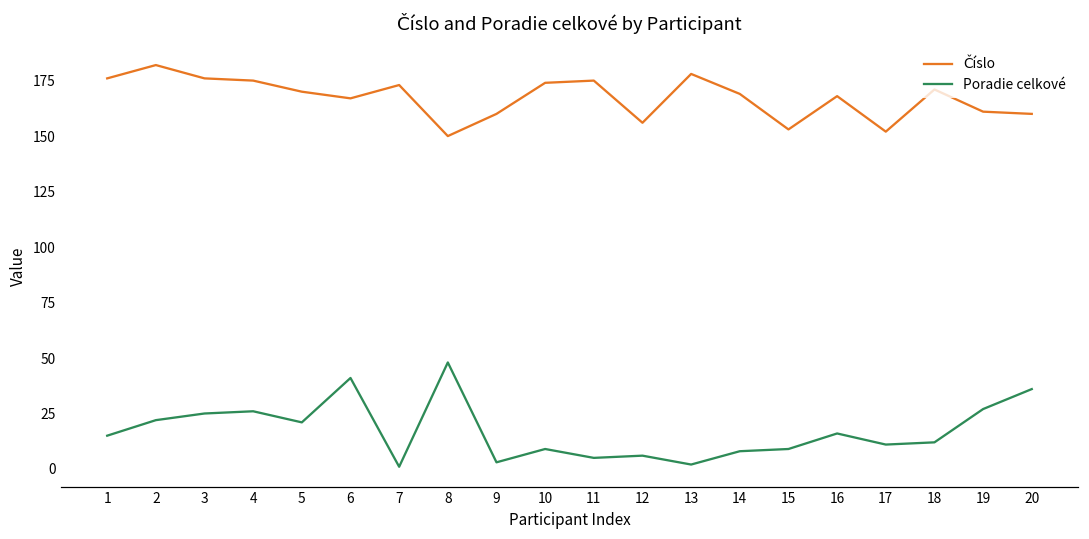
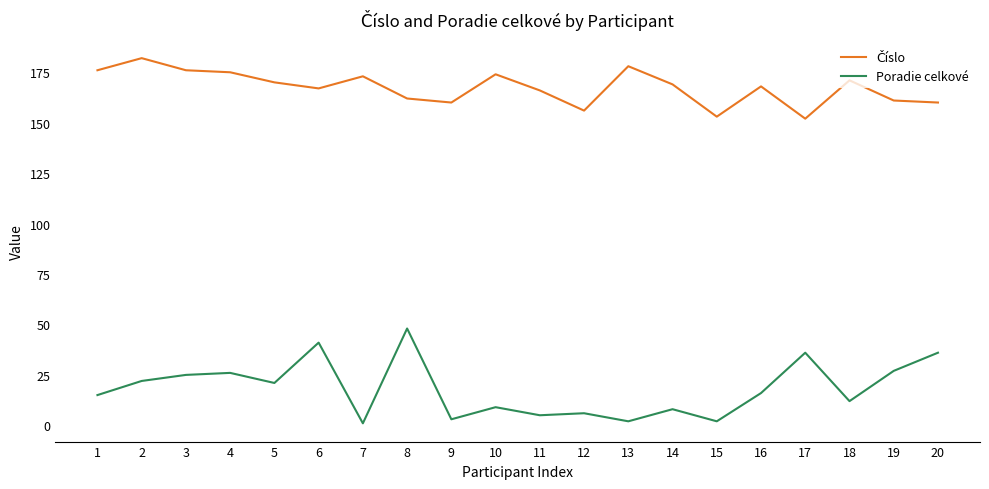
Číslo, 8: 150 -> 162
Číslo, 11: 175 -> 166
Poradie celkové, 15: 9 -> 2
Poradie celkové, 17: 11 -> 36
